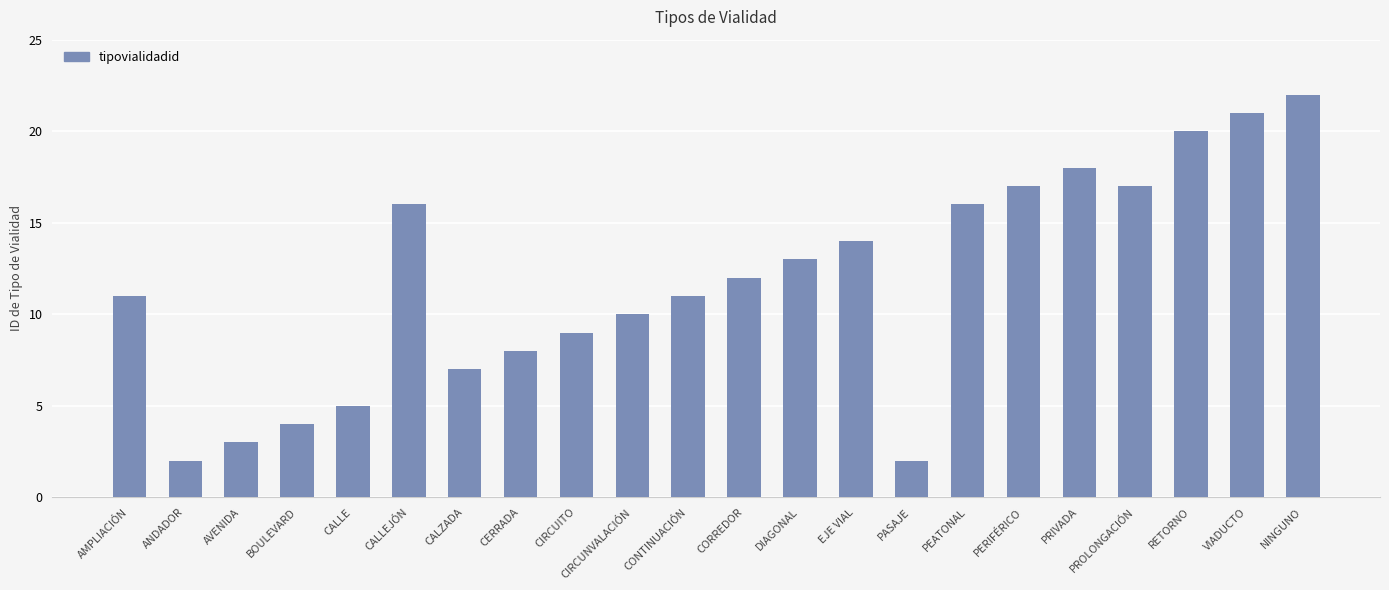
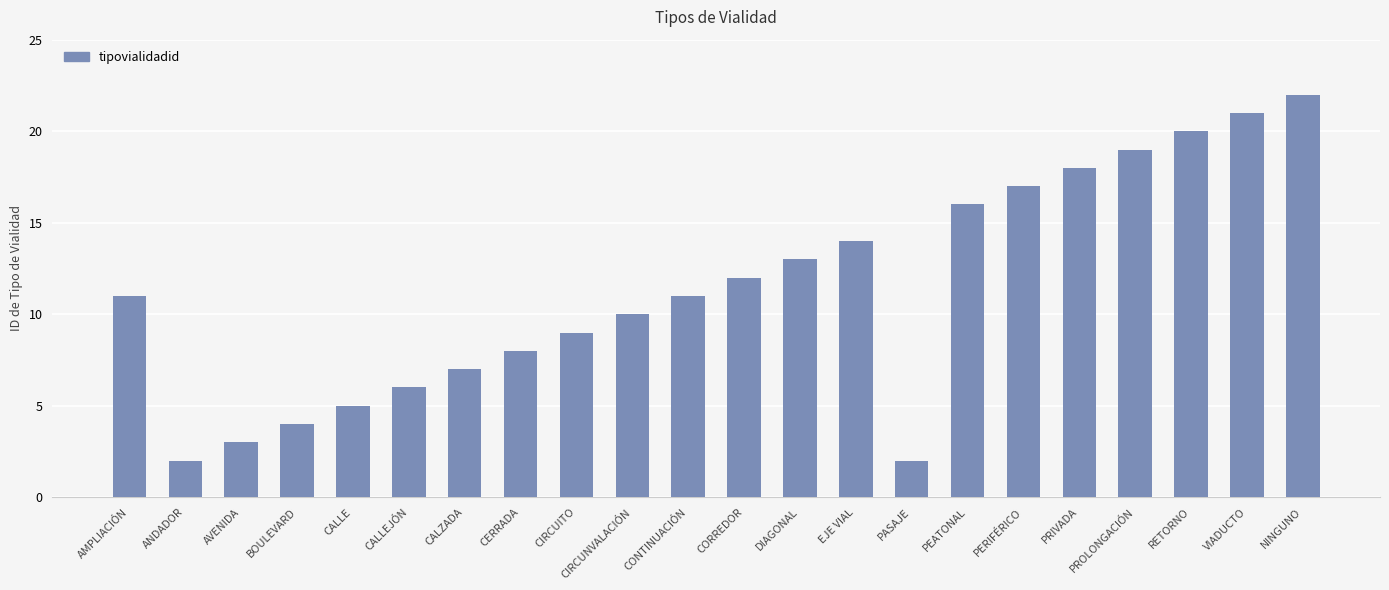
CALLEJÓN: 16 -> 6
PROLONGACIÓN: 17 -> 19
